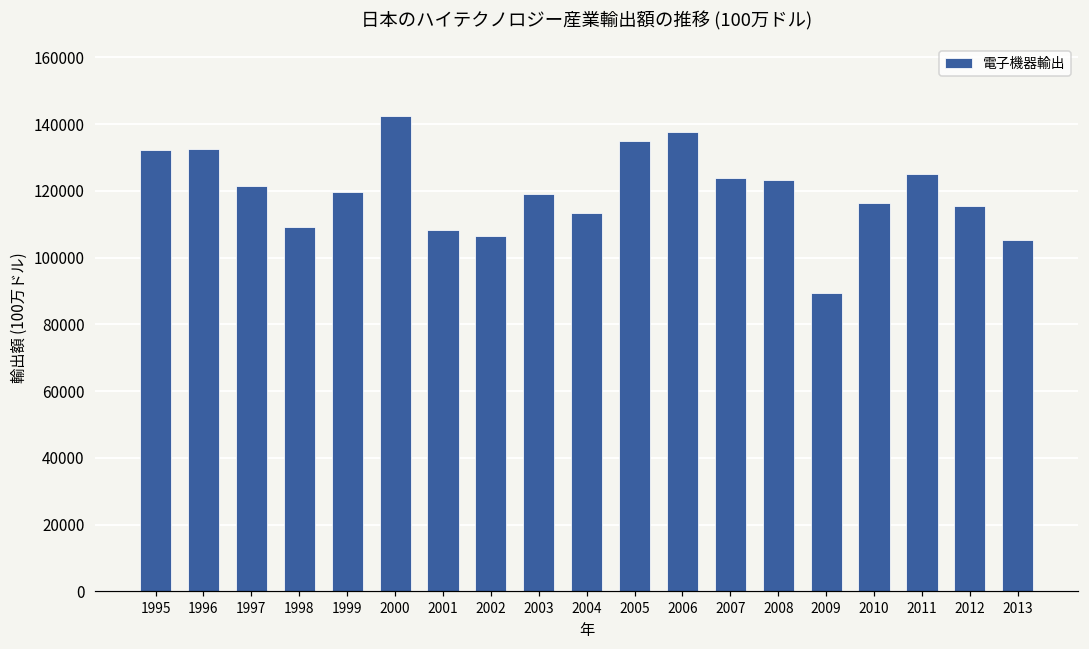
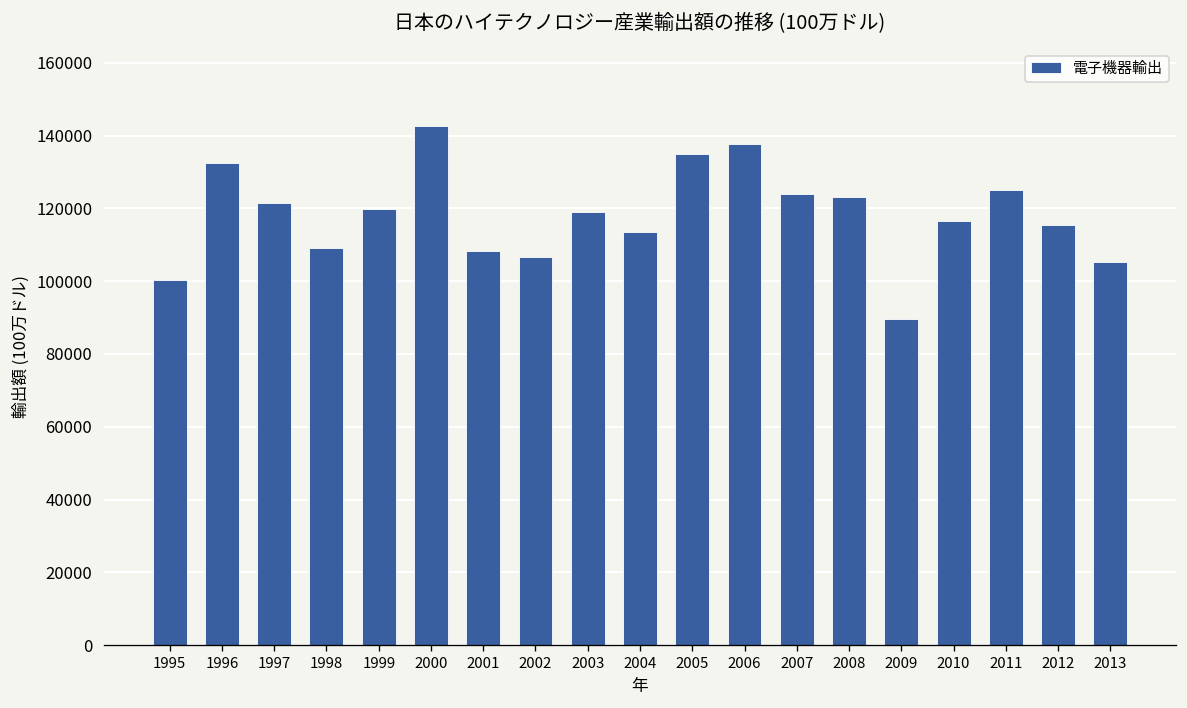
1995: 132000 -> 100000
